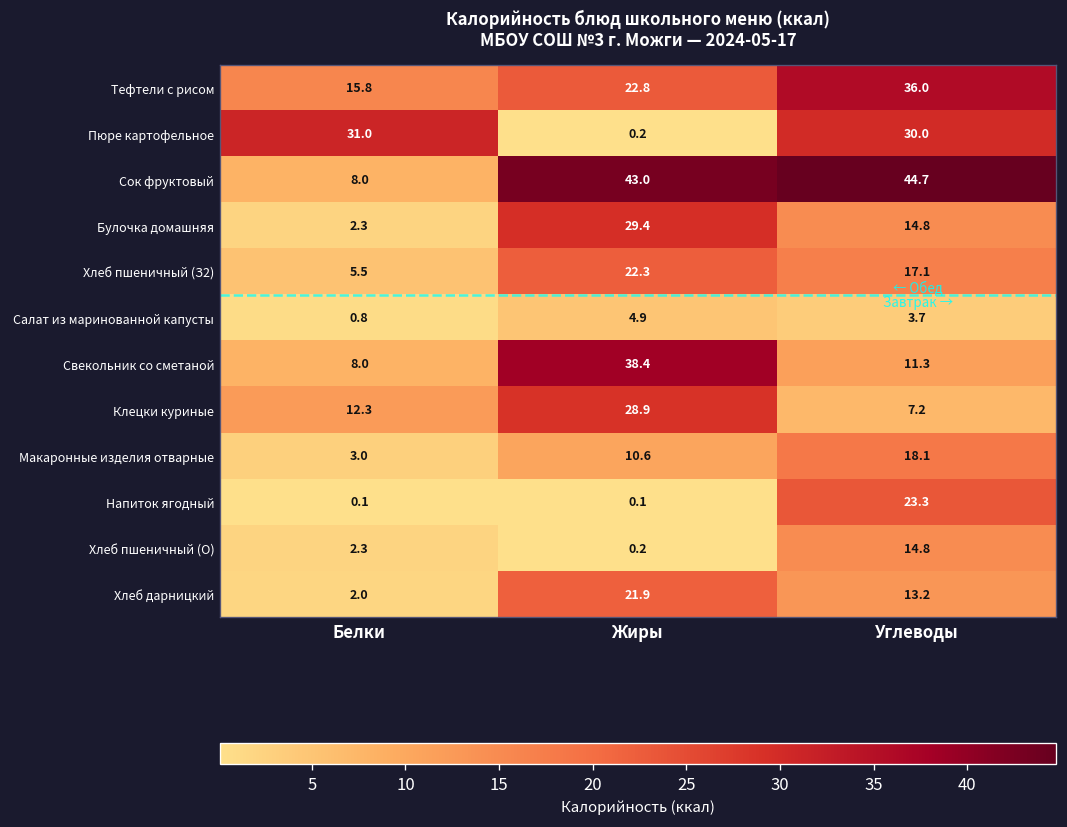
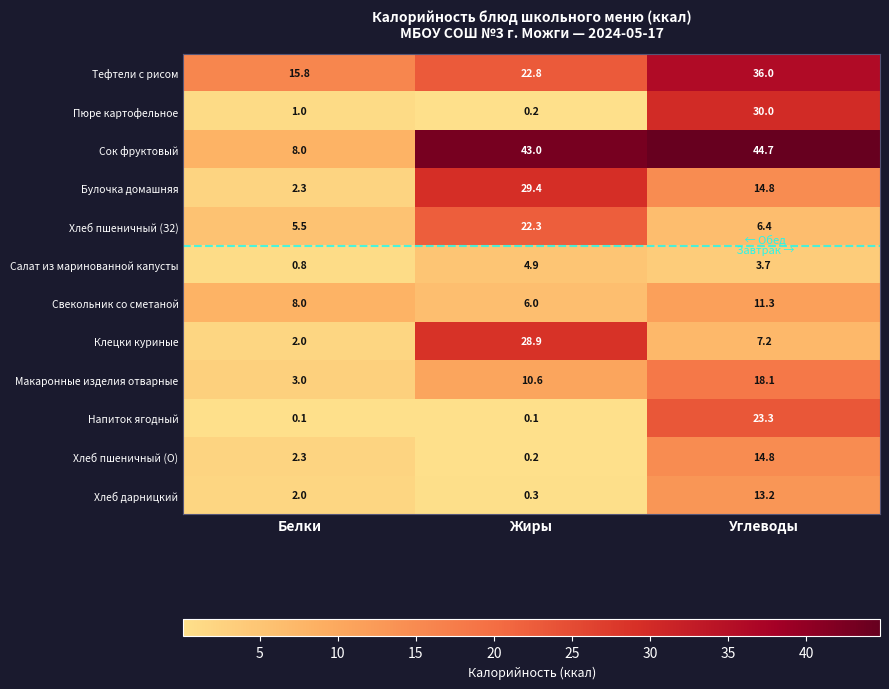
Пюре картофельное, Белки: 31.0 -> 1.0
Хлеб пшеничный (З2), Углеводы: 17.1 -> 6.4
Свекольник со сметаной, Жиры: 38.4 -> 6.0
Клецки куриные, Белки: 12.3 -> 2.0
Хлеб дарницкий, Жиры: 21.9 -> 0.3
